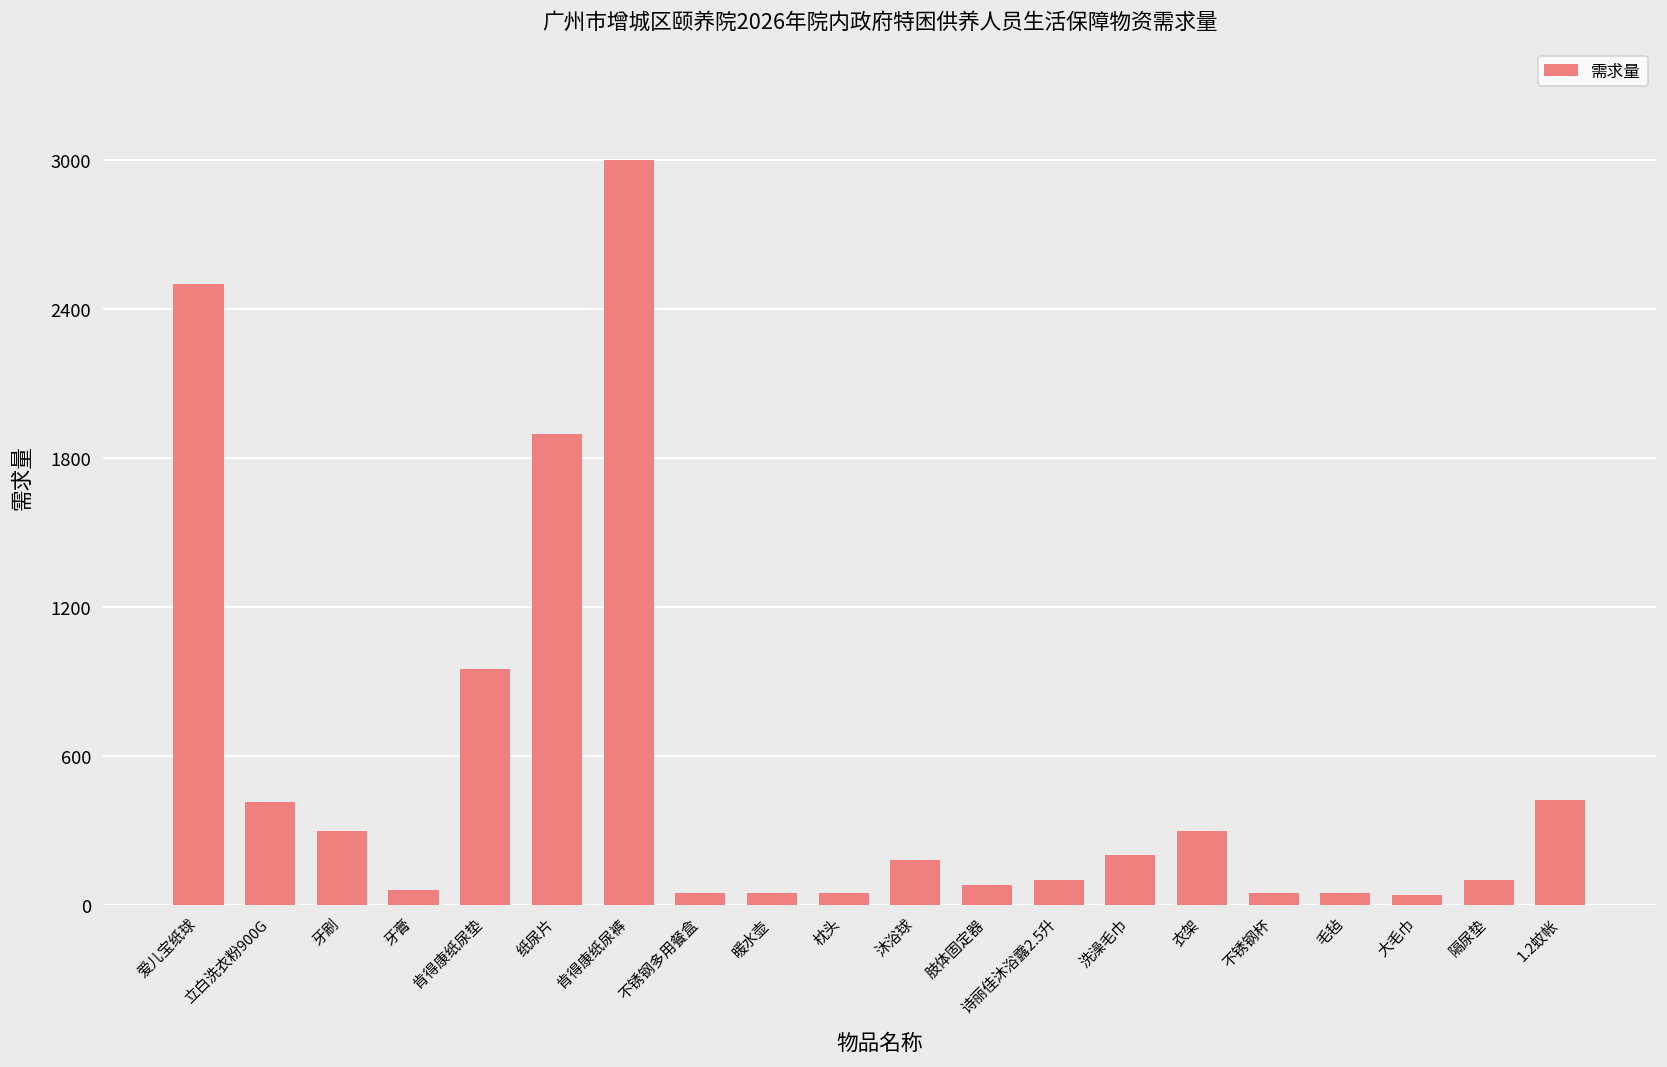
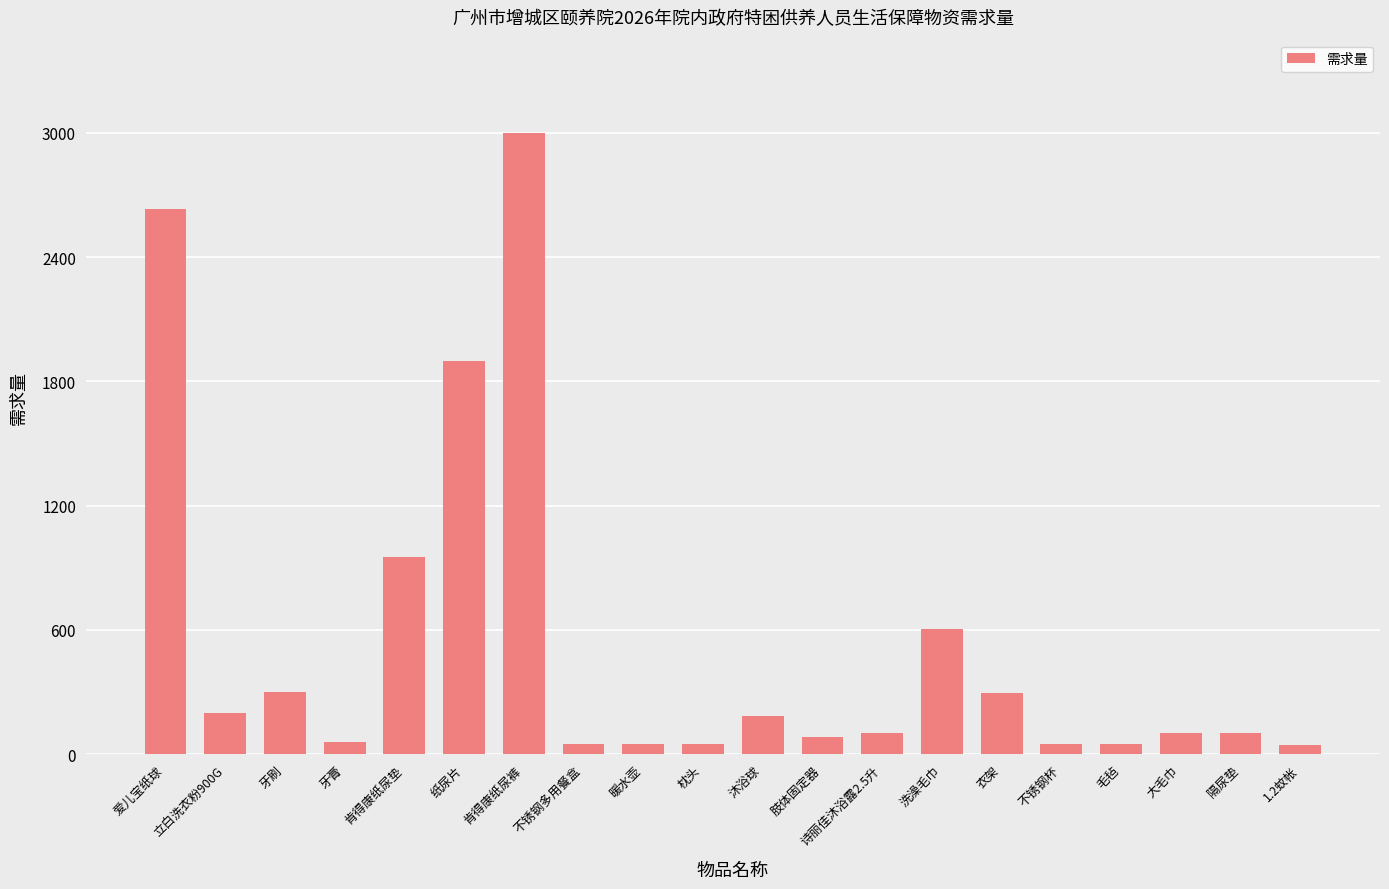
爱儿宝纸球: 2500 -> 2630
立白洗衣粉900G: 410 -> 200
洗澡毛巾: 200 -> 600
大毛巾: 40 -> 100
1.2蚊帐: 420 -> 50
